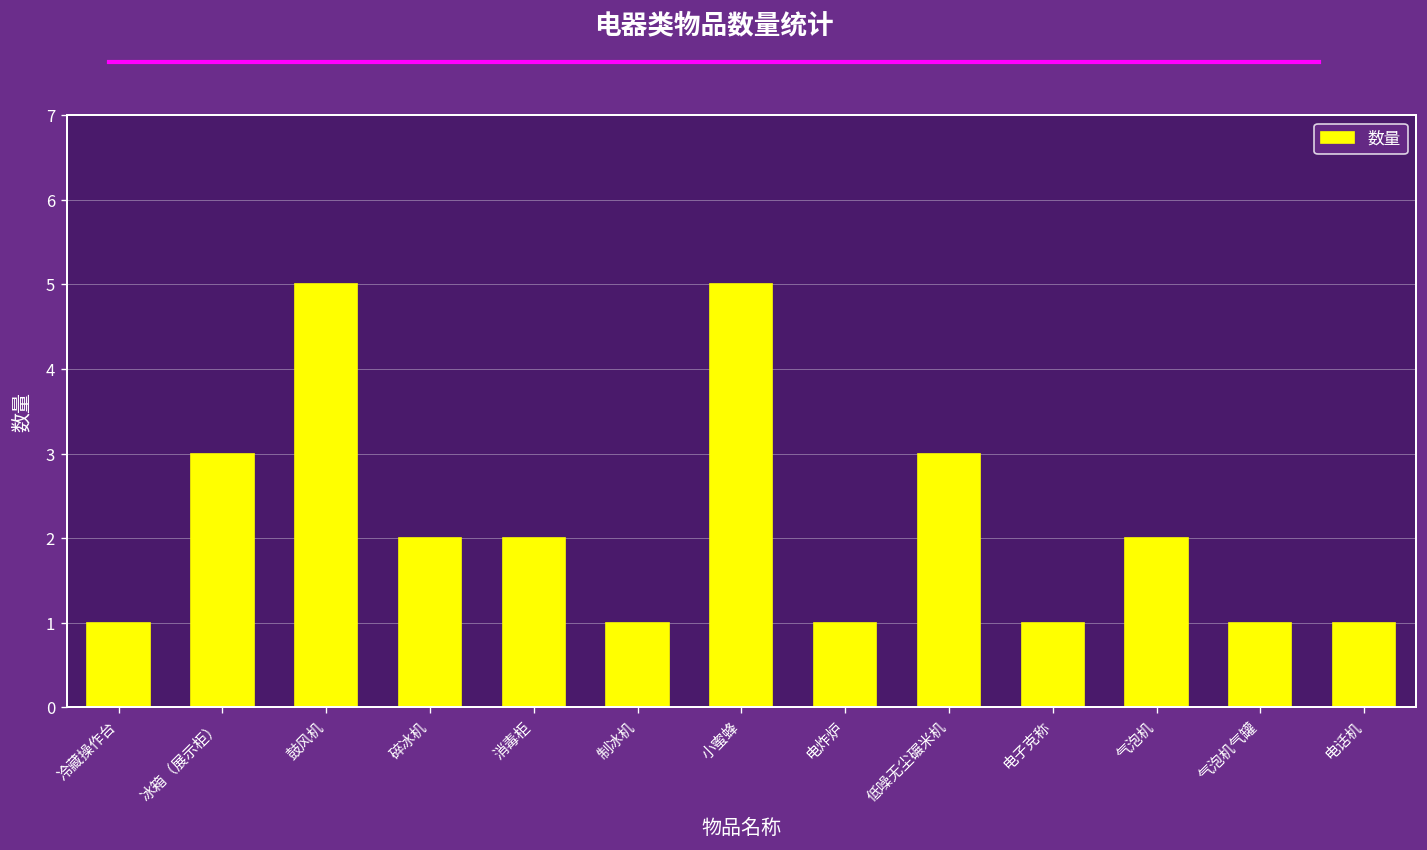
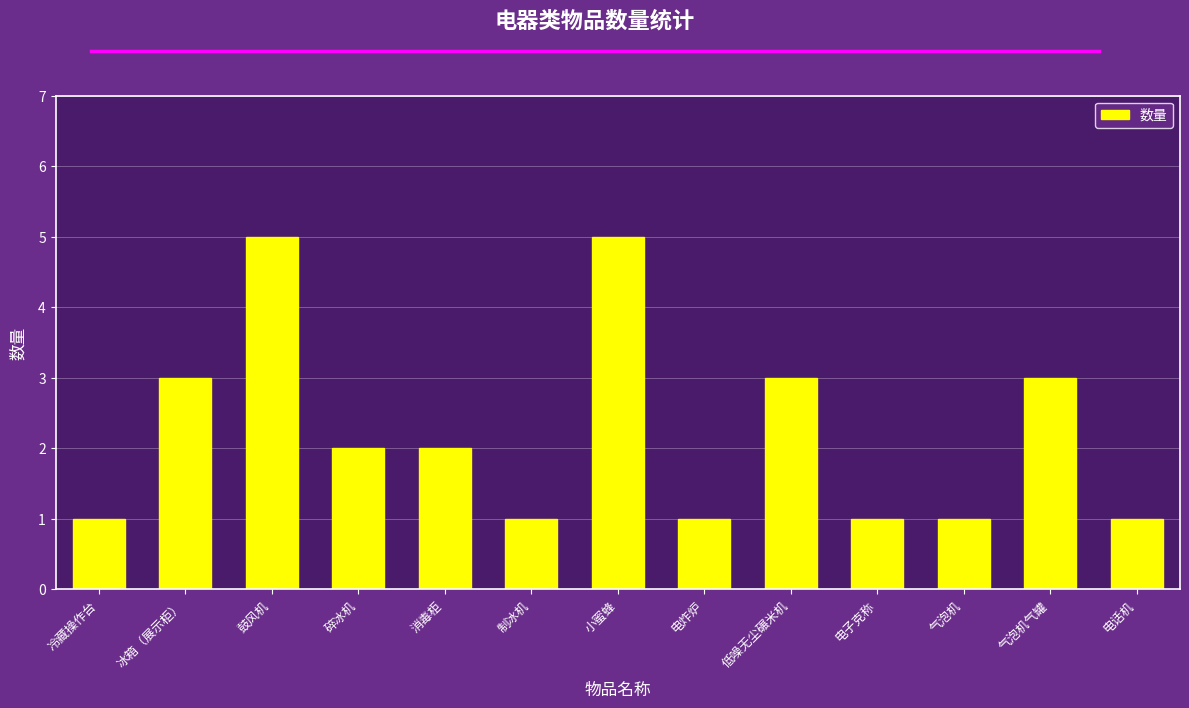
气泡机: 2 -> 1
气泡机气罐: 1 -> 3
